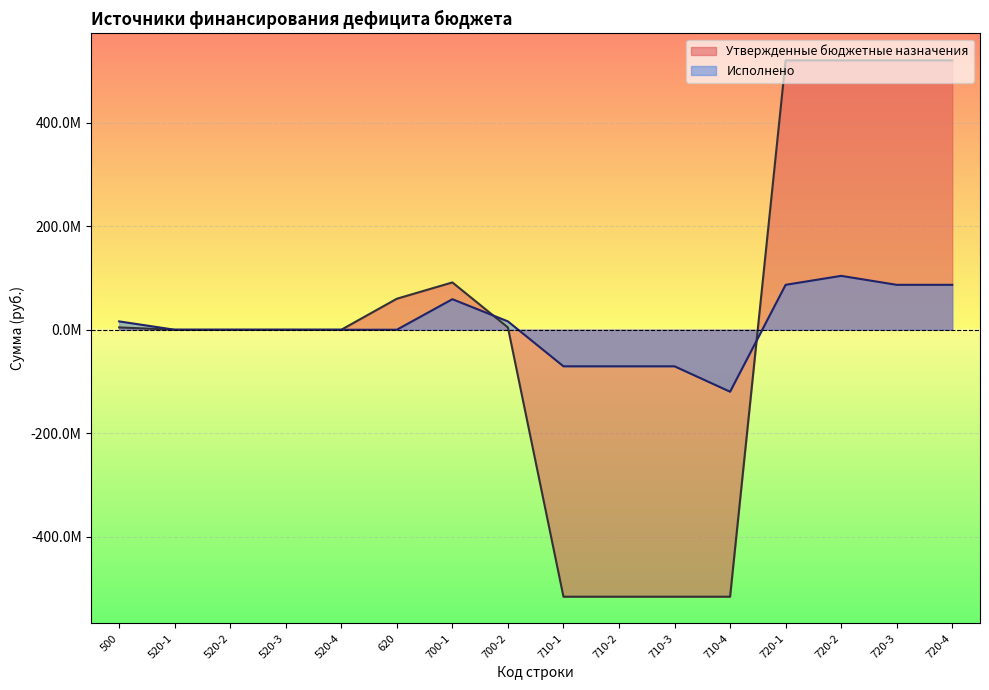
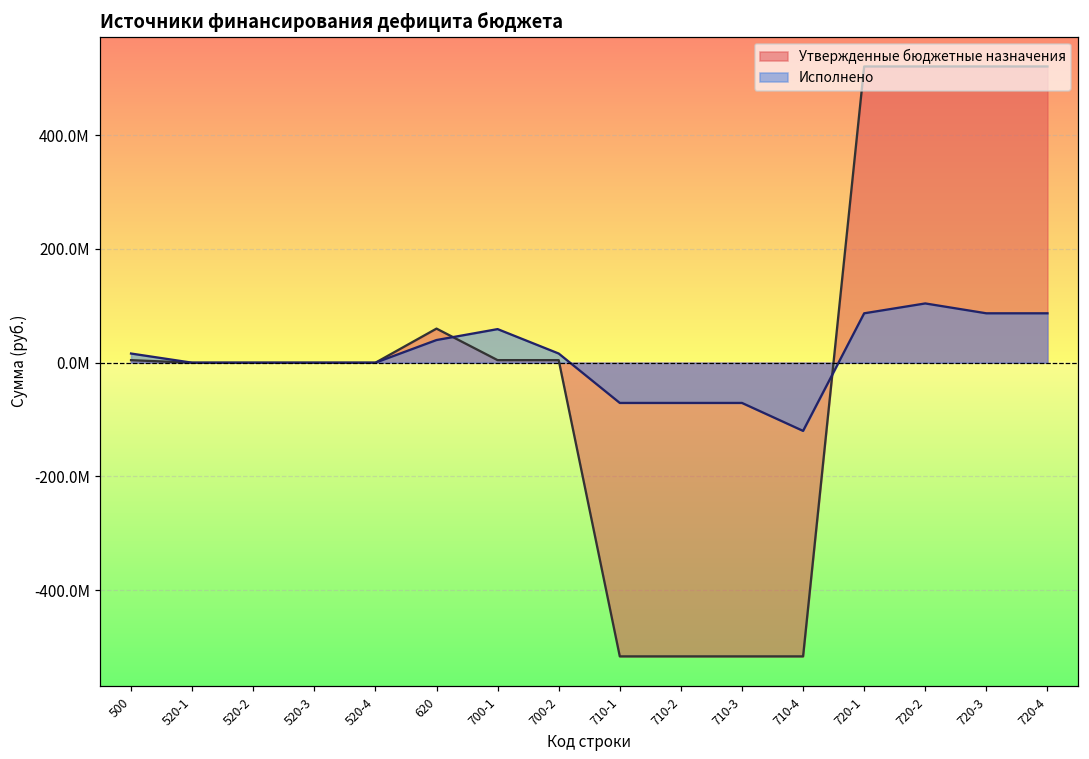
Исполнено, 620: 0 -> 40000000
Утвержденные бюджетные назначения, 700-1: 90000000 -> 0
